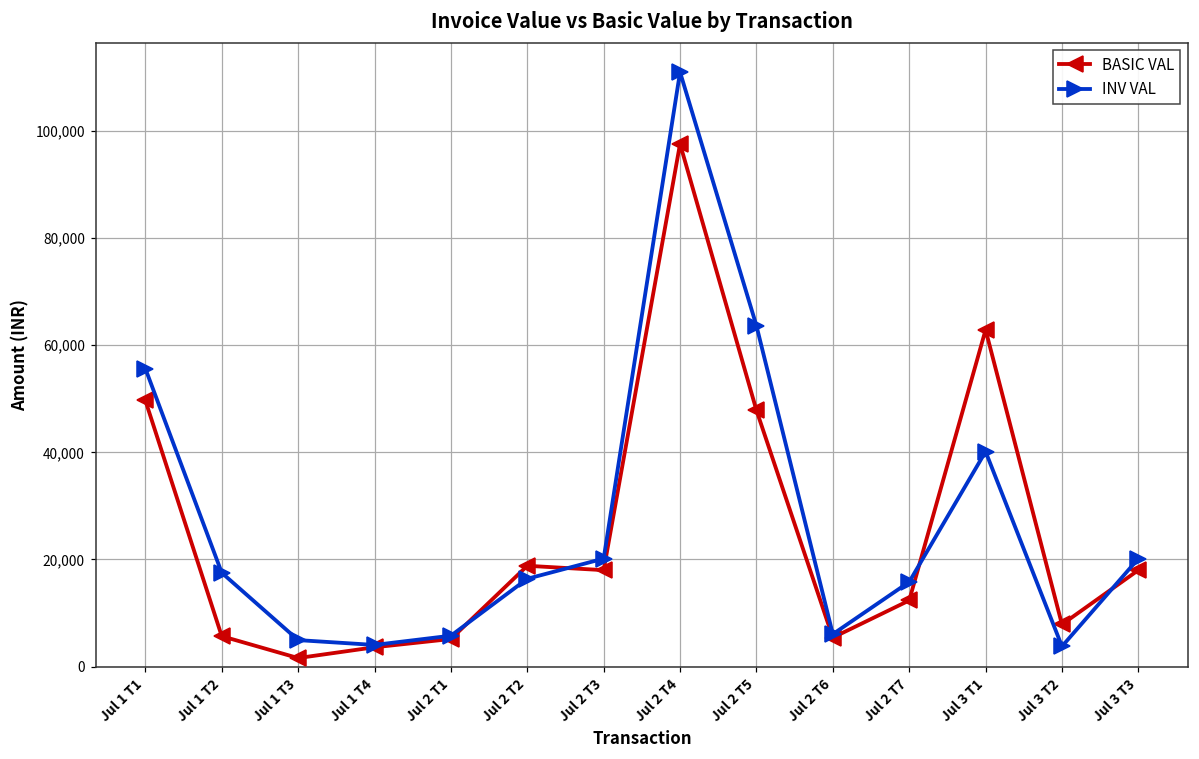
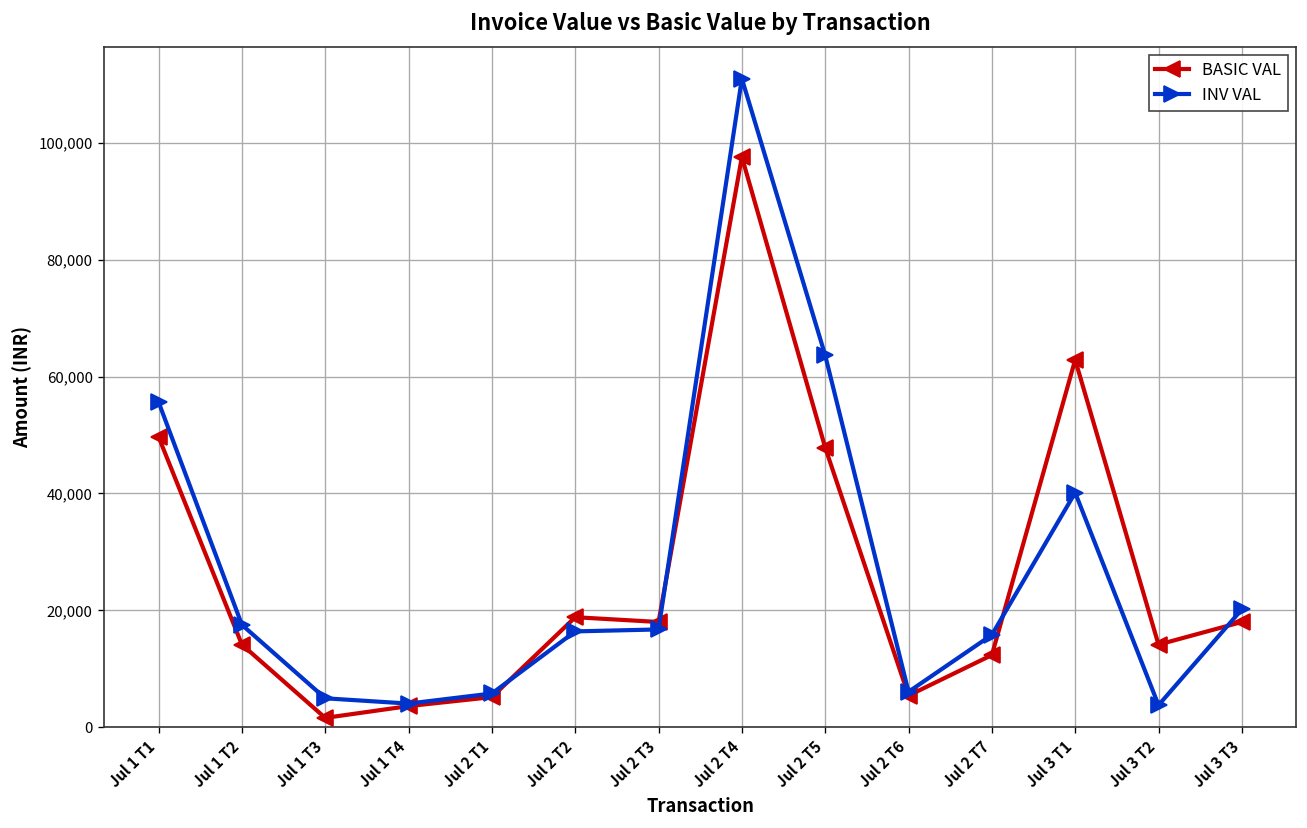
BASIC VAL, Jul 1 T2: 6,000 -> 14,000
INV VAL, Jul 2 T3: 20,000 -> 17,000
BASIC VAL, Jul 3 T2: 8,000 -> 14,000
